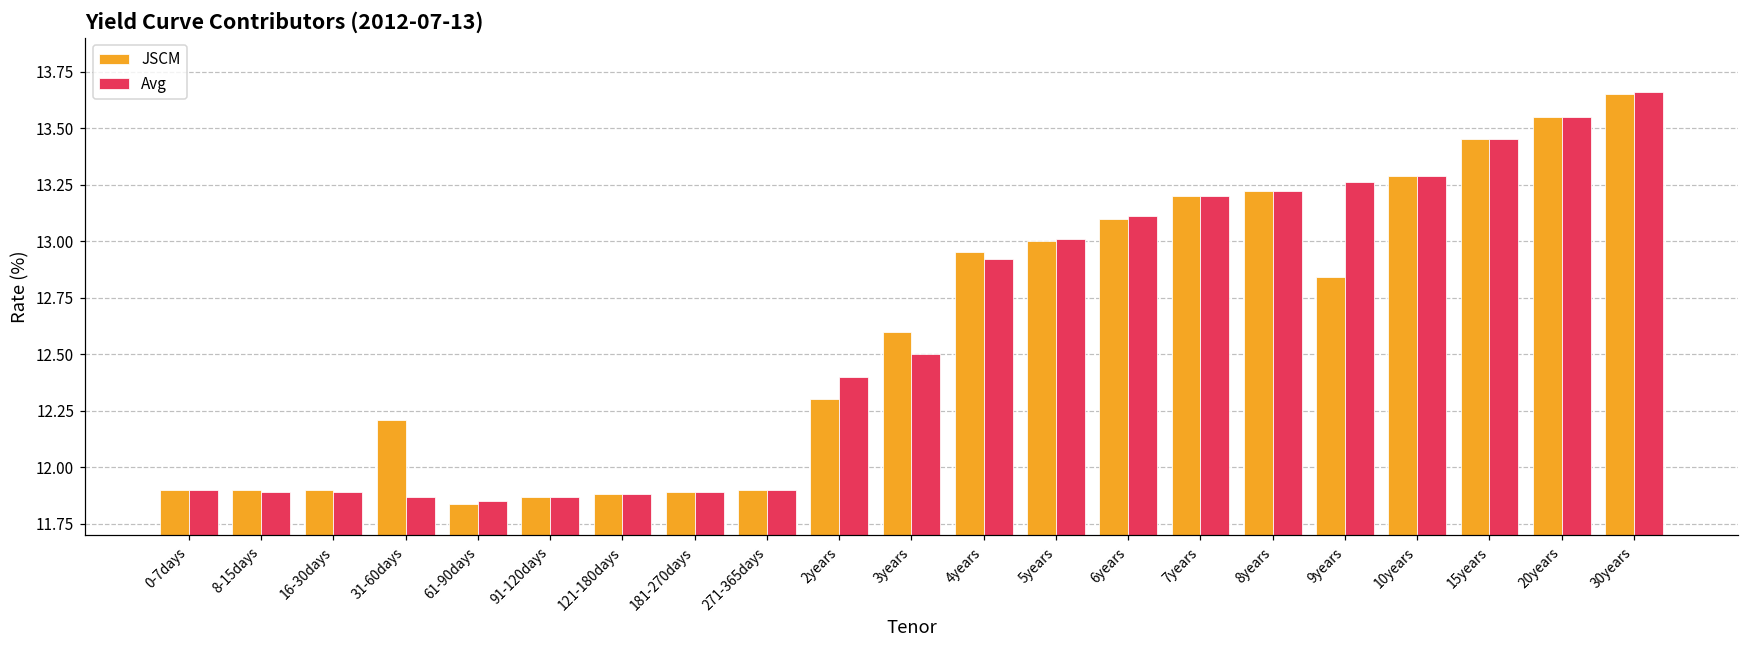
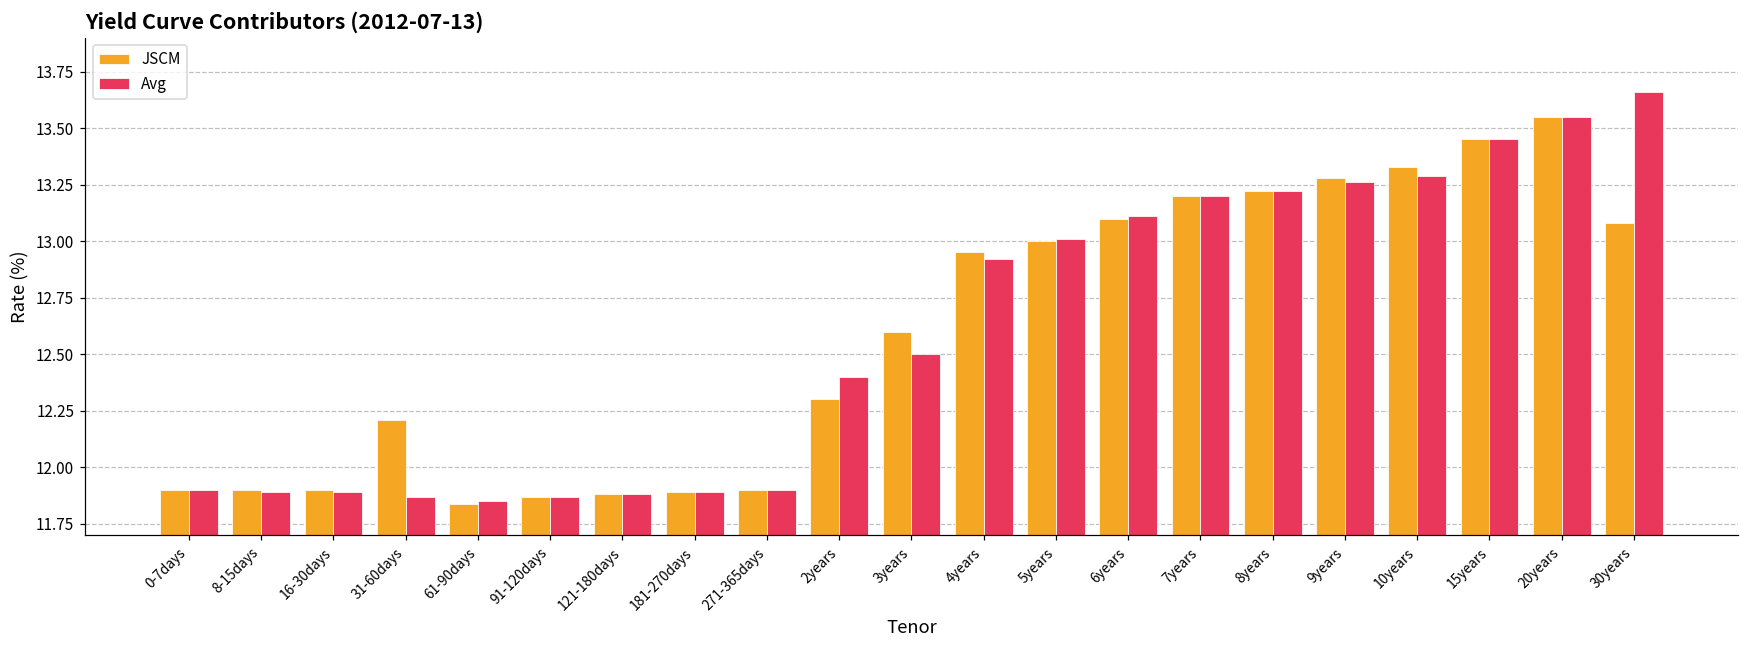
JSCM, 9years: 12.84 -> 13.28
JSCM, 10years: 13.29 -> 13.33
JSCM, 30years: 13.65 -> 13.08
